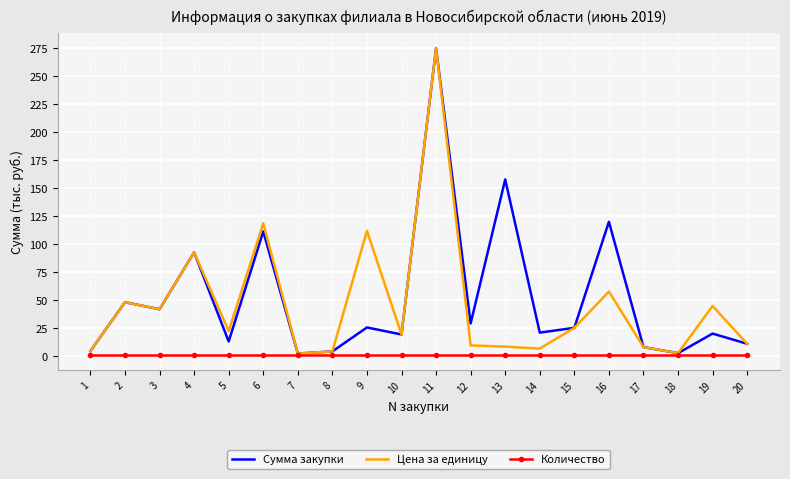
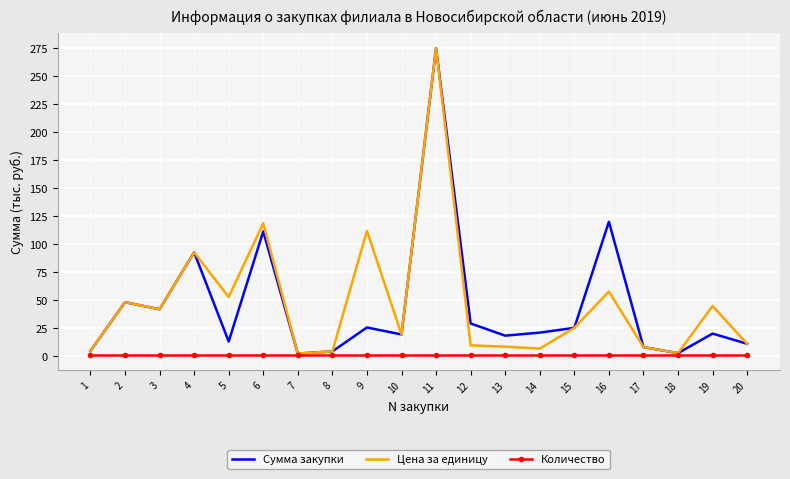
Цена за единицу, 5: 22 -> 53
Сумма закупки, 13: 158 -> 18
